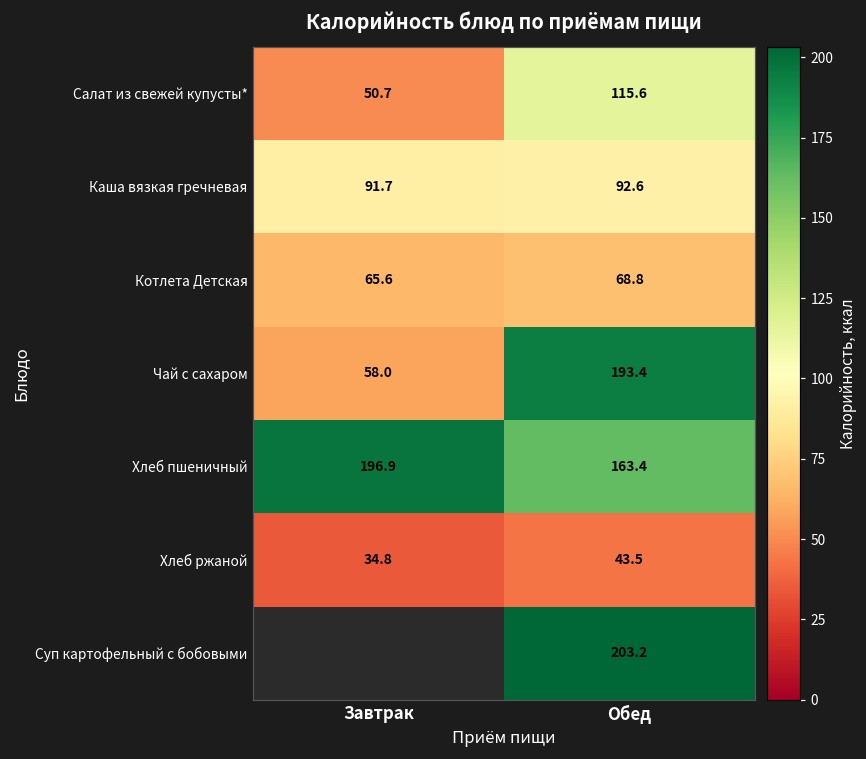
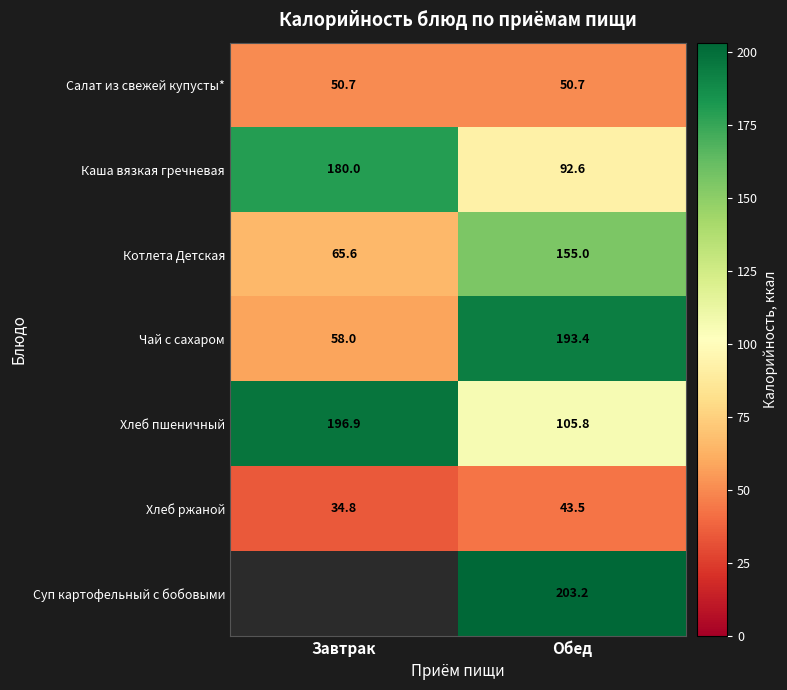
Салат из свежей купусты*, Обед: 115.6 -> 50.7
Каша вязкая гречневая, Завтрак: 91.7 -> 180.0
Котлета Детская, Обед: 68.8 -> 155.0
Хлеб пшеничный, Обед: 163.4 -> 105.8
